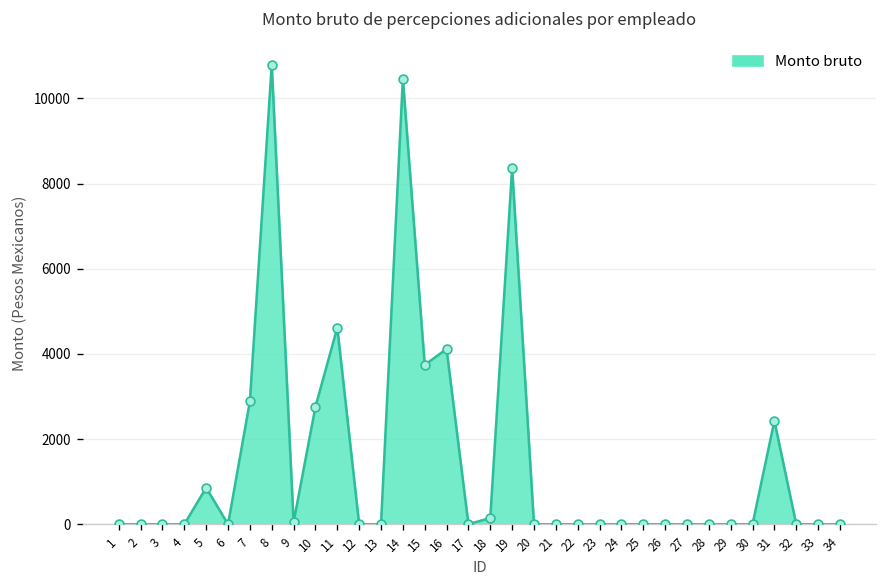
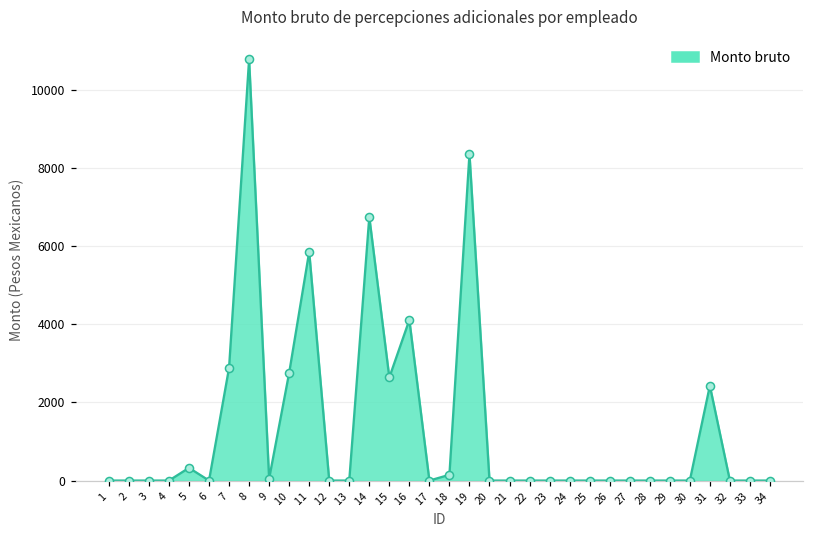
5: 900 -> 300
11: 4600 -> 5900
14: 10500 -> 6800
15: 3700 -> 2600
